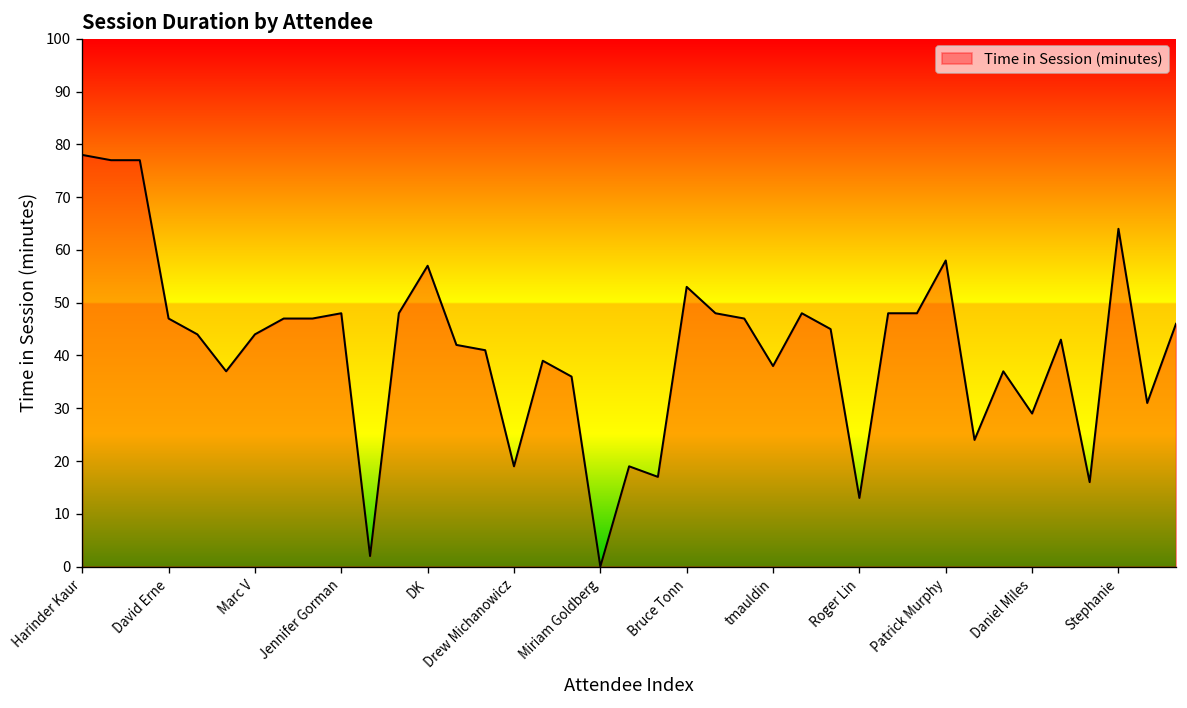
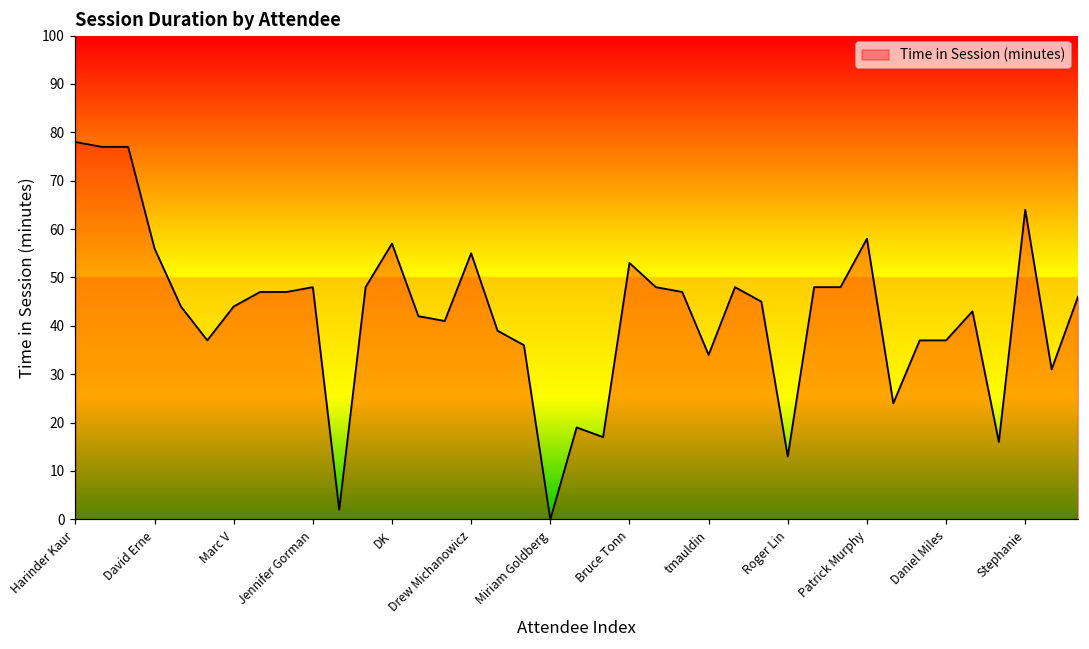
David Erne: 47 -> 56
Drew Michanowicz: 19 -> 55
tmauldin: 38 -> 34
Daniel Miles: 29 -> 37
